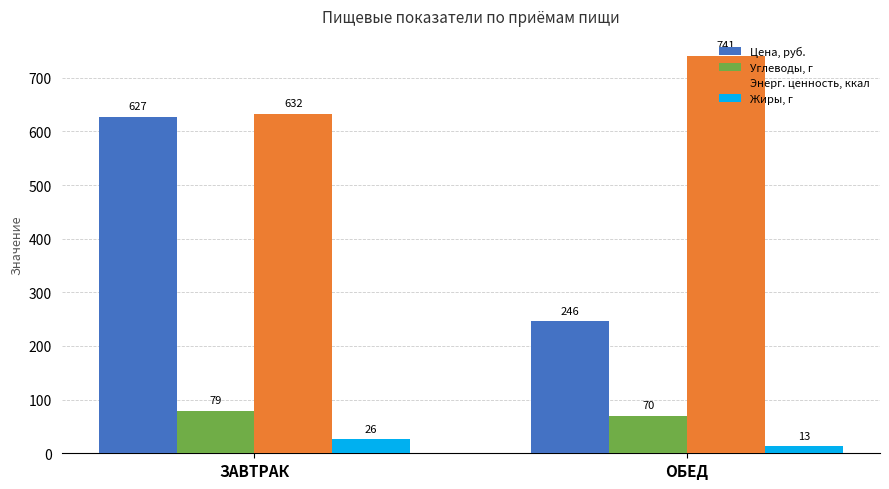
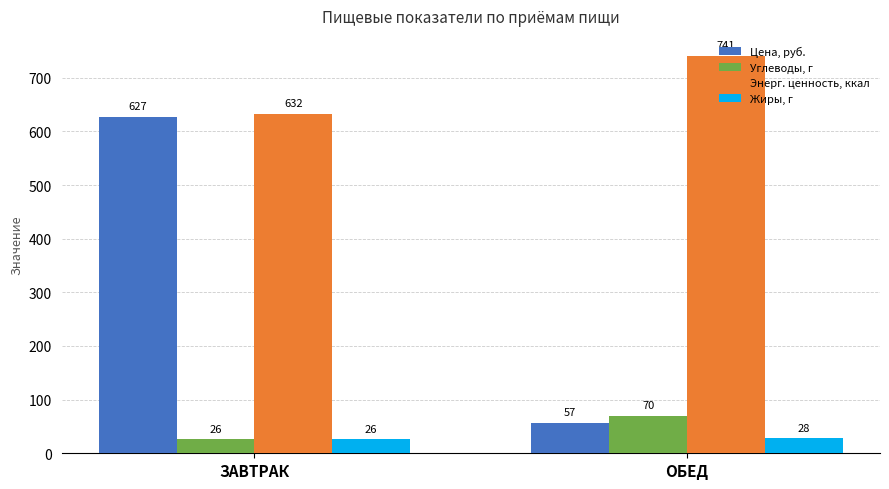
Углеводы, г, ЗАВТРАК: 79 -> 26
Цена, руб., ОБЕД: 246 -> 57
Жиры, г, ОБЕД: 13 -> 28
